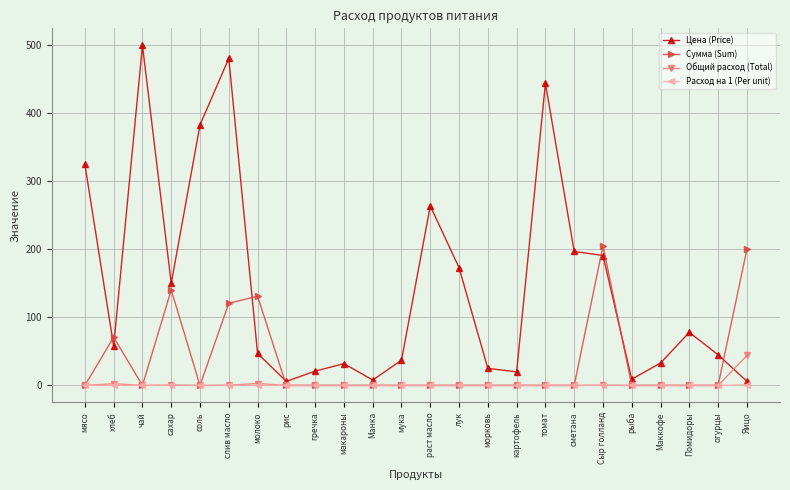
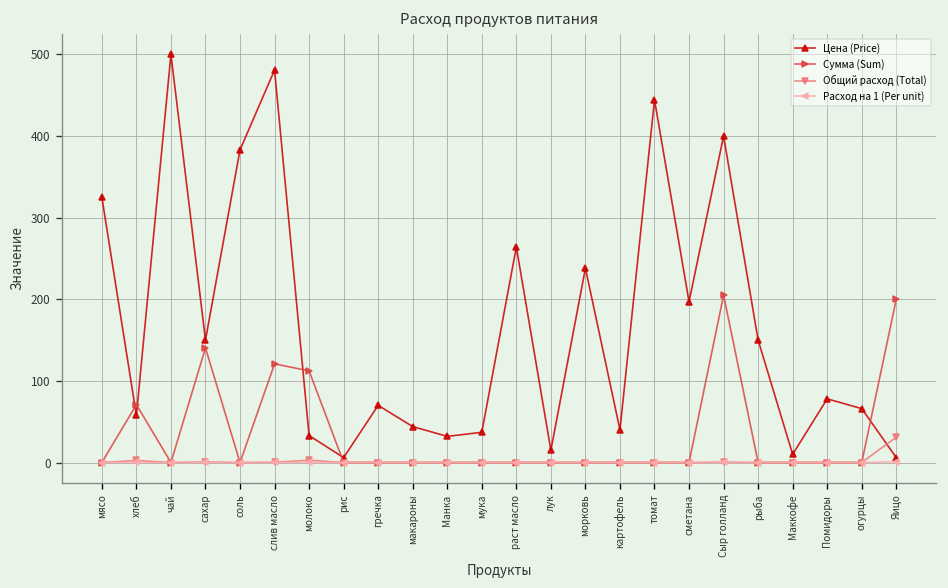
Цена (Price), молоко: 50 -> 30
Сумма (Sum), молоко: 130 -> 110
Цена (Price), гречка: 20 -> 70
Цена (Price), макароны: 30 -> 40
Цена (Price), Манка: 10 -> 30
Цена (Price), лук: 170 -> 20
Цена (Price), морковь: 30 -> 240
Цена (Price), картофель: 20 -> 40
Цена (Price), Сыр голланд: 190 -> 400
Цена (Price), рыба: 10 -> 150
Цена (Price), Маккофе: 30 -> 10
Цена (Price), огурцы: 50 -> 70
Общий расход (Total), Яицо: 40 -> 30
